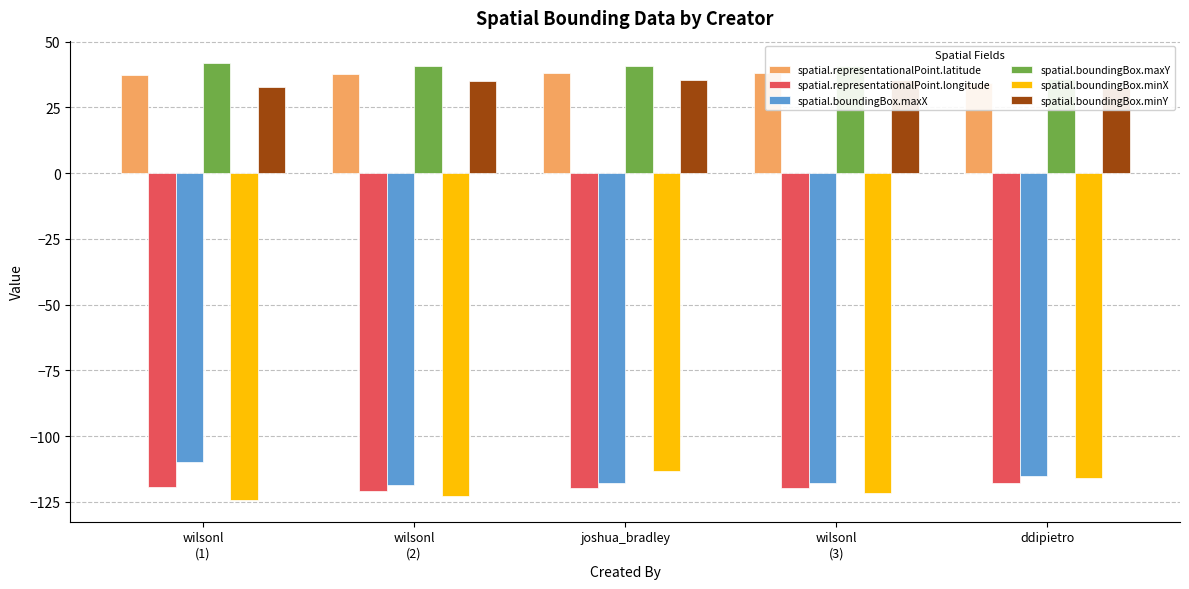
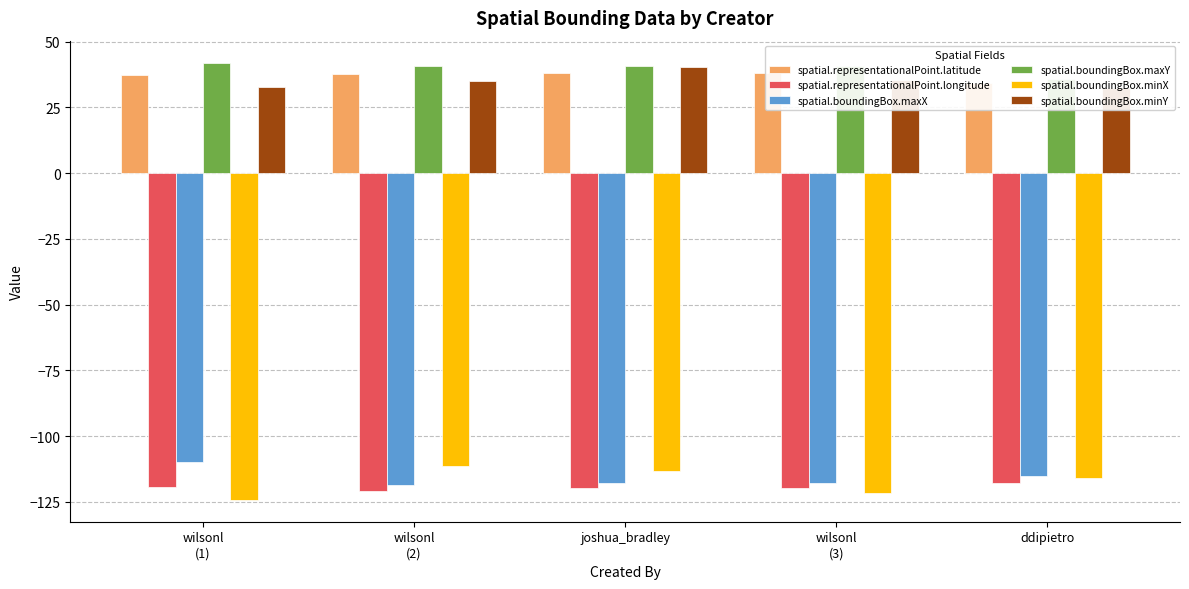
spatial.boundingBox.minX, wilsonl (2): -123 -> -112
spatial.boundingBox.minY, joshua_bradley: 35 -> 40
